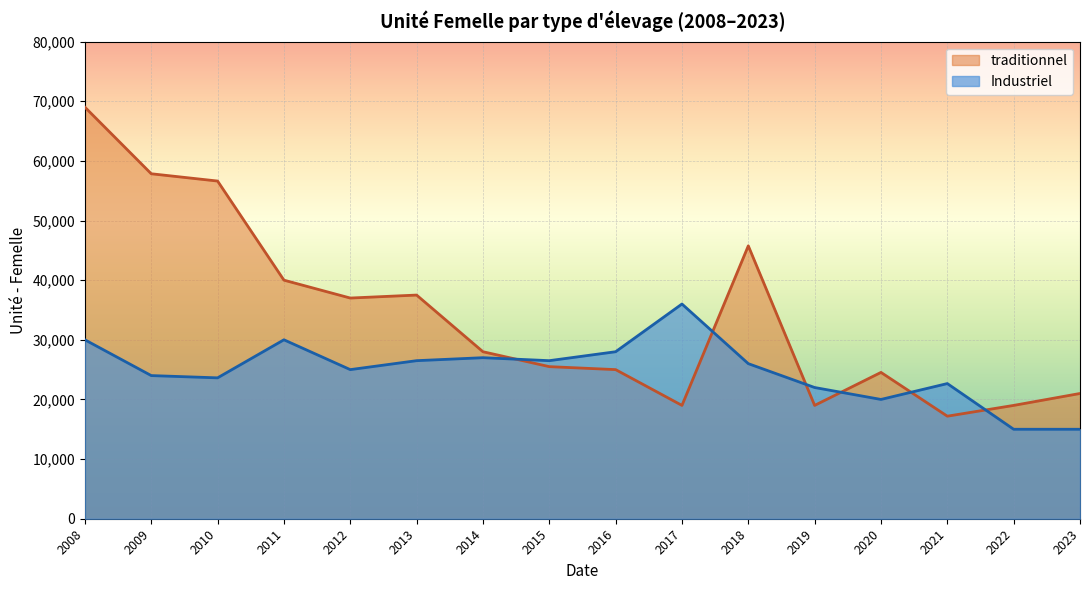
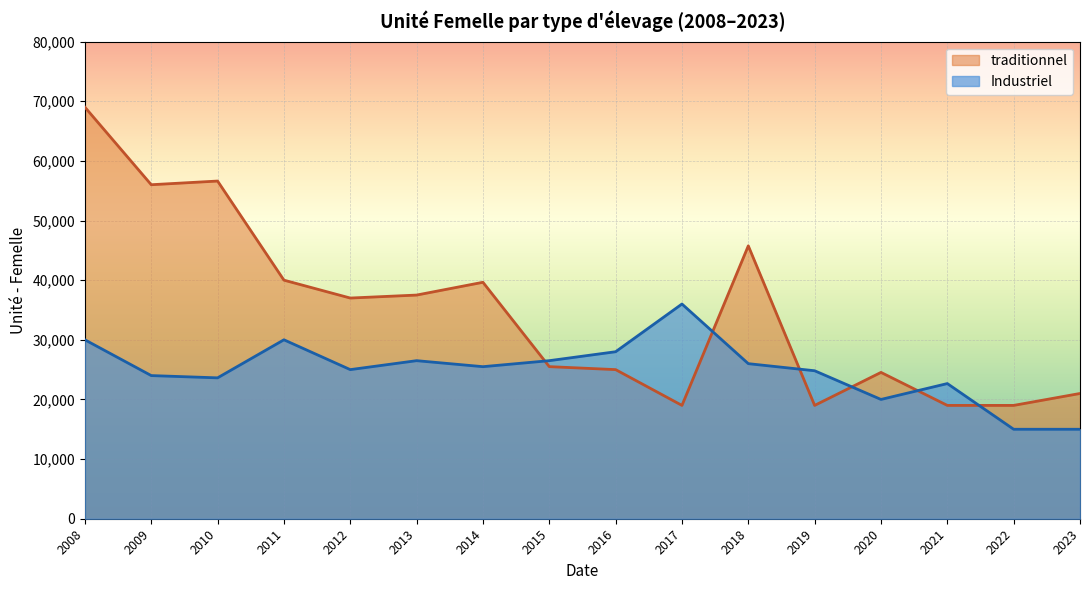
traditionnel, 2009: 58,000 -> 56,000
traditionnel, 2014: 28,000 -> 40,000
Industriel, 2014: 27,000 -> 25,000
Industriel, 2019: 22,000 -> 25,000
traditionnel, 2021: 17,000 -> 19,000
